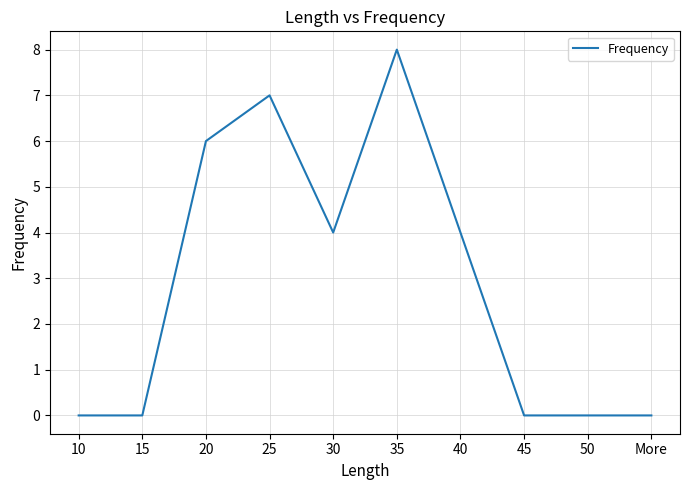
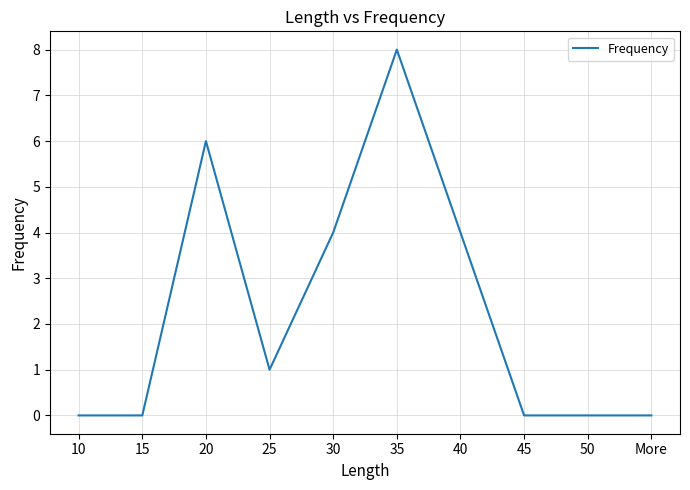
25: 7 -> 1
